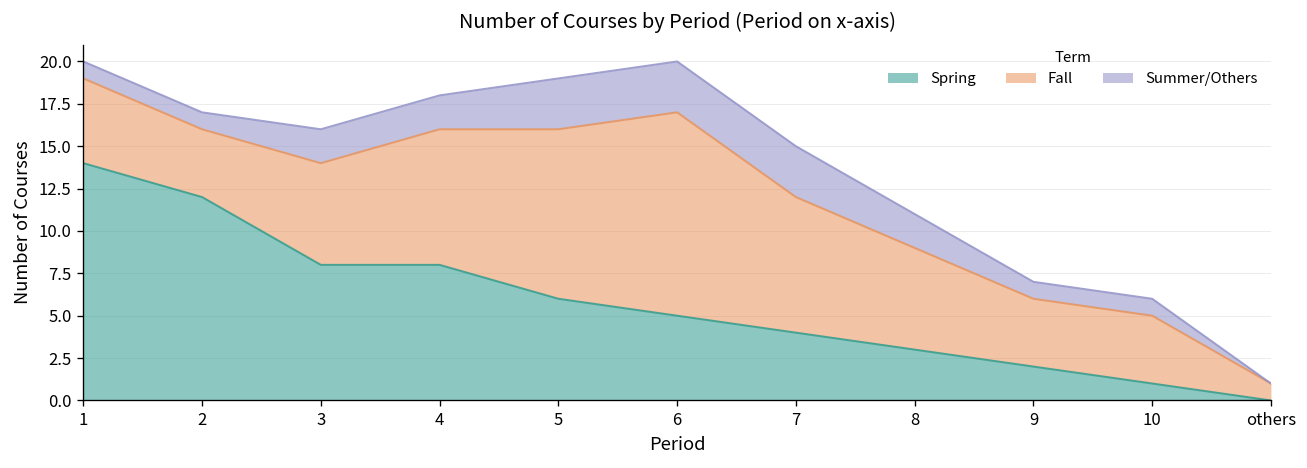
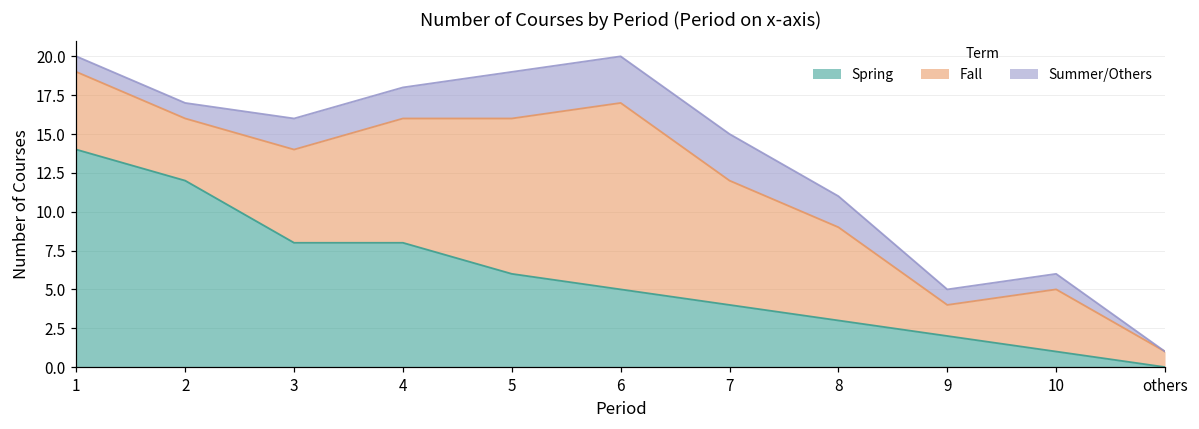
Fall, 9: 4 -> 2
